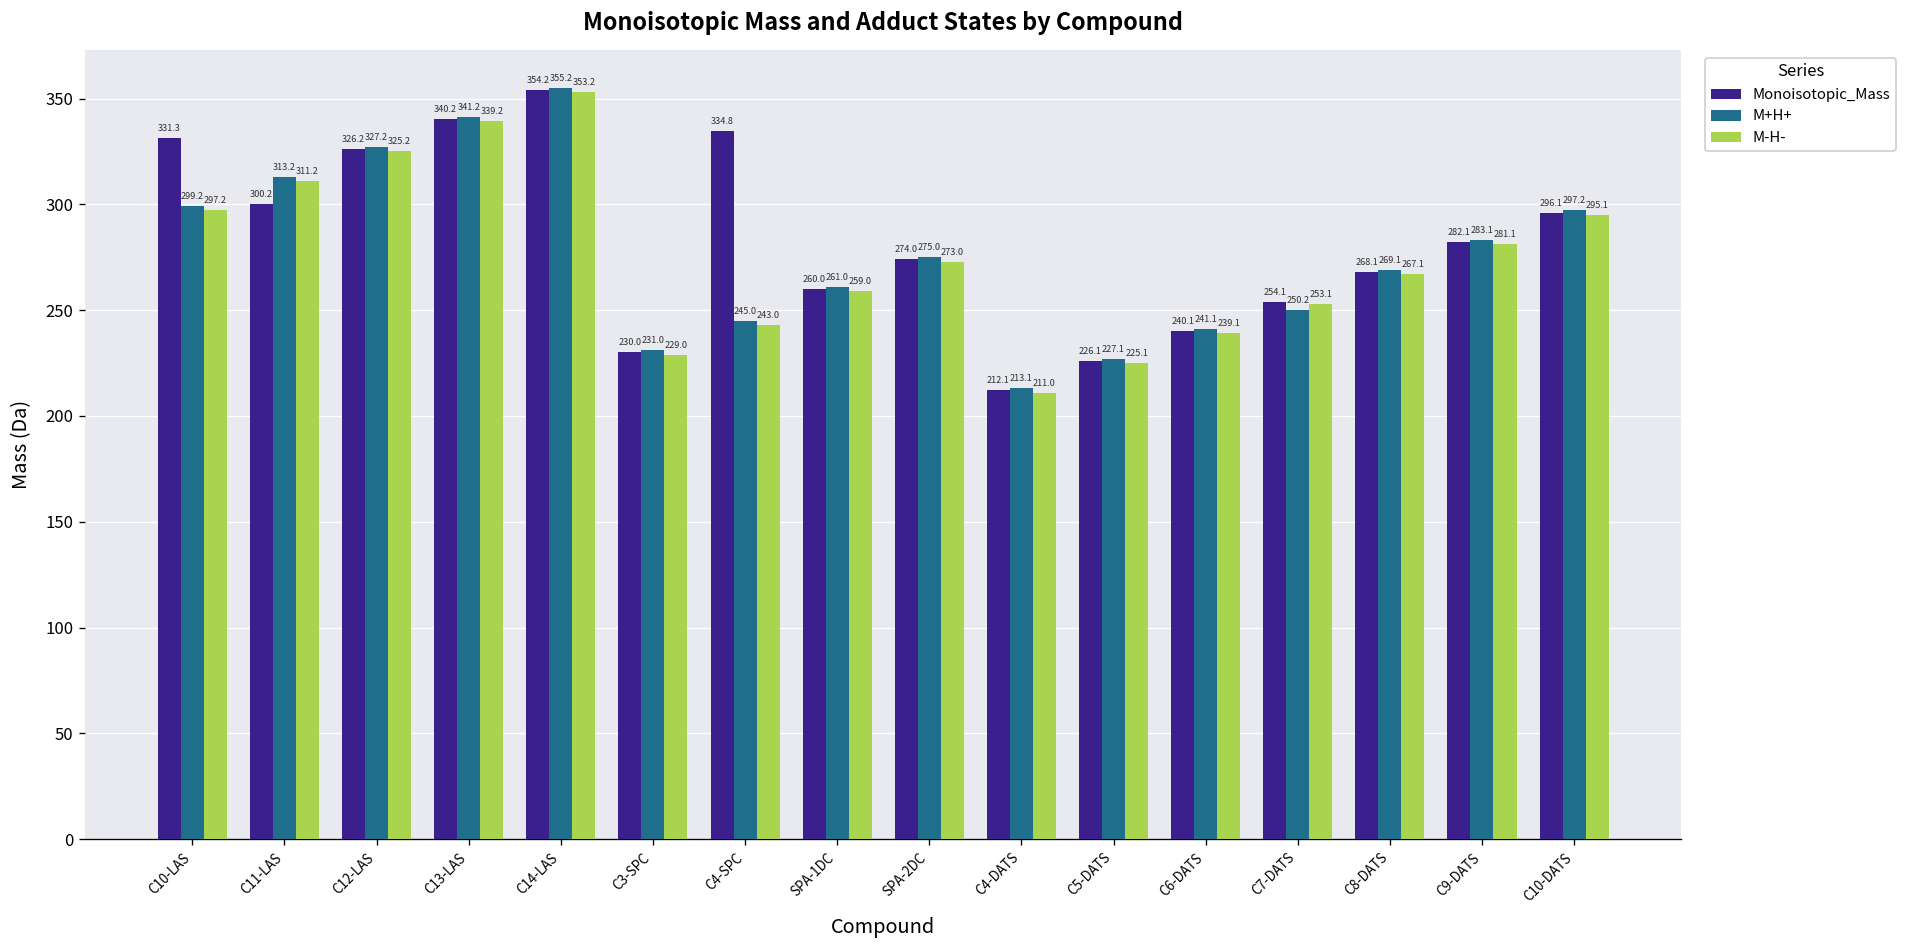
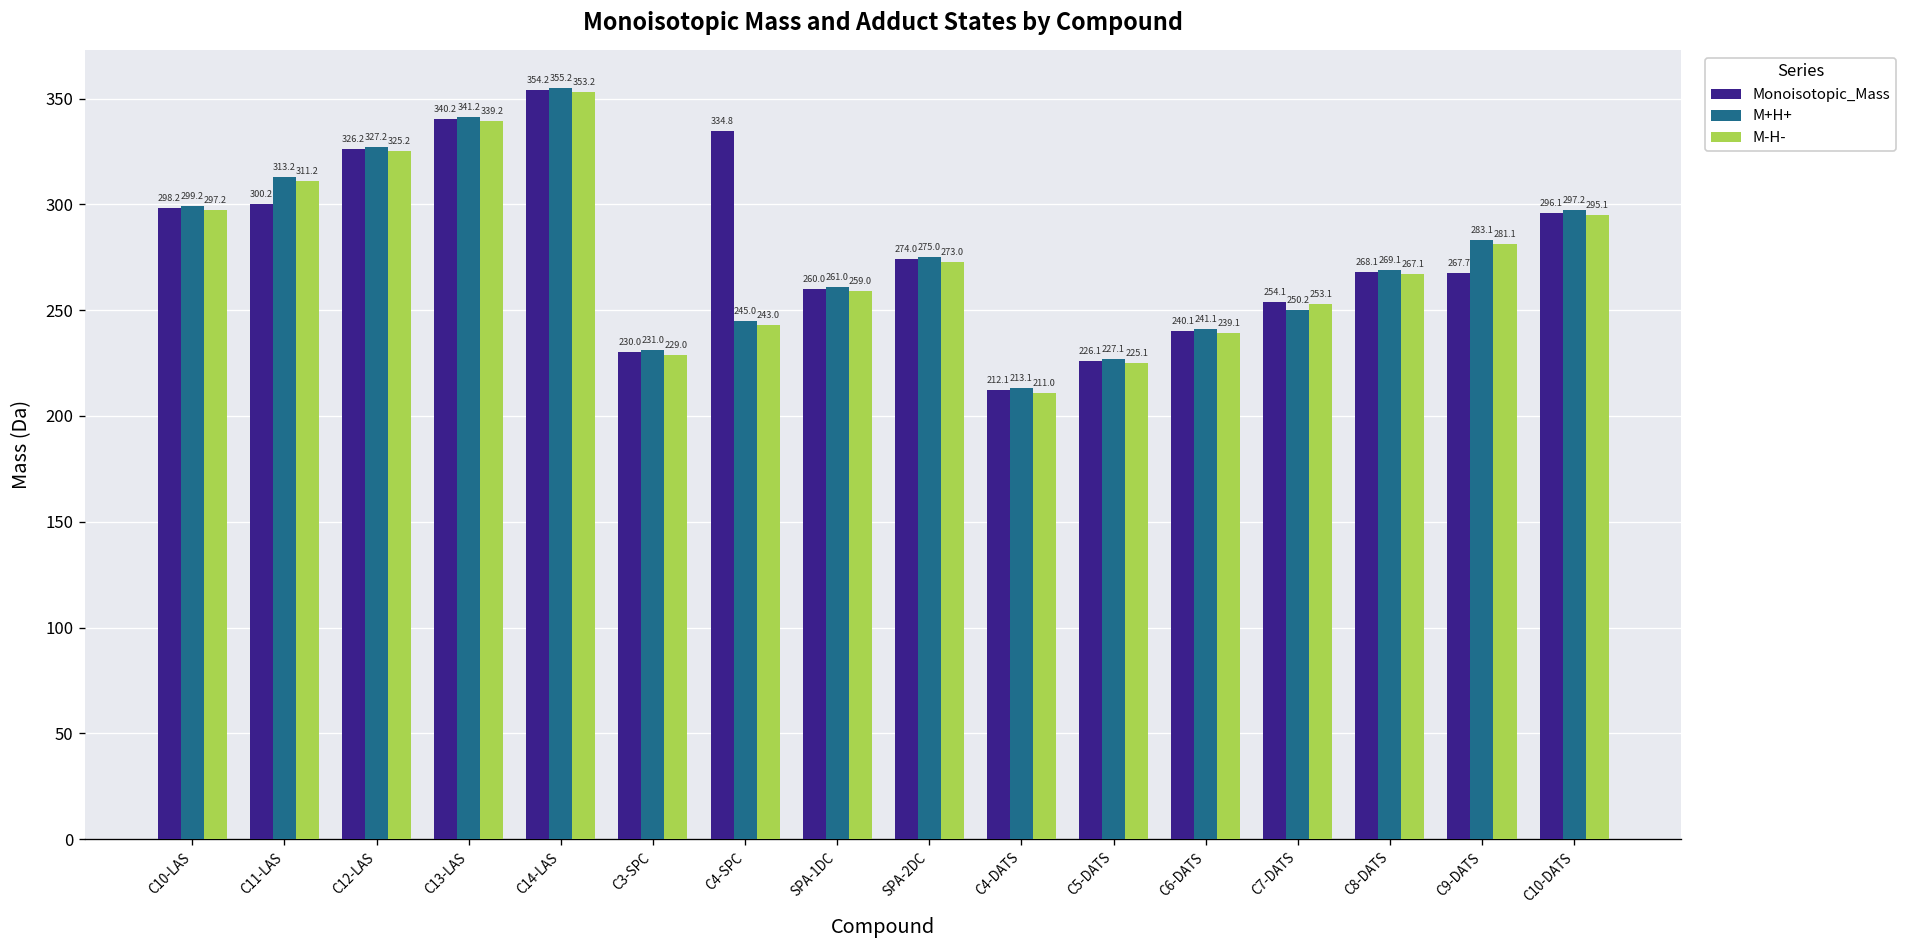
Monoisotopic_Mass, C10-LAS: 331.3 -> 298.2
Monoisotopic_Mass, C9-DATS: 282.1 -> 267.7
